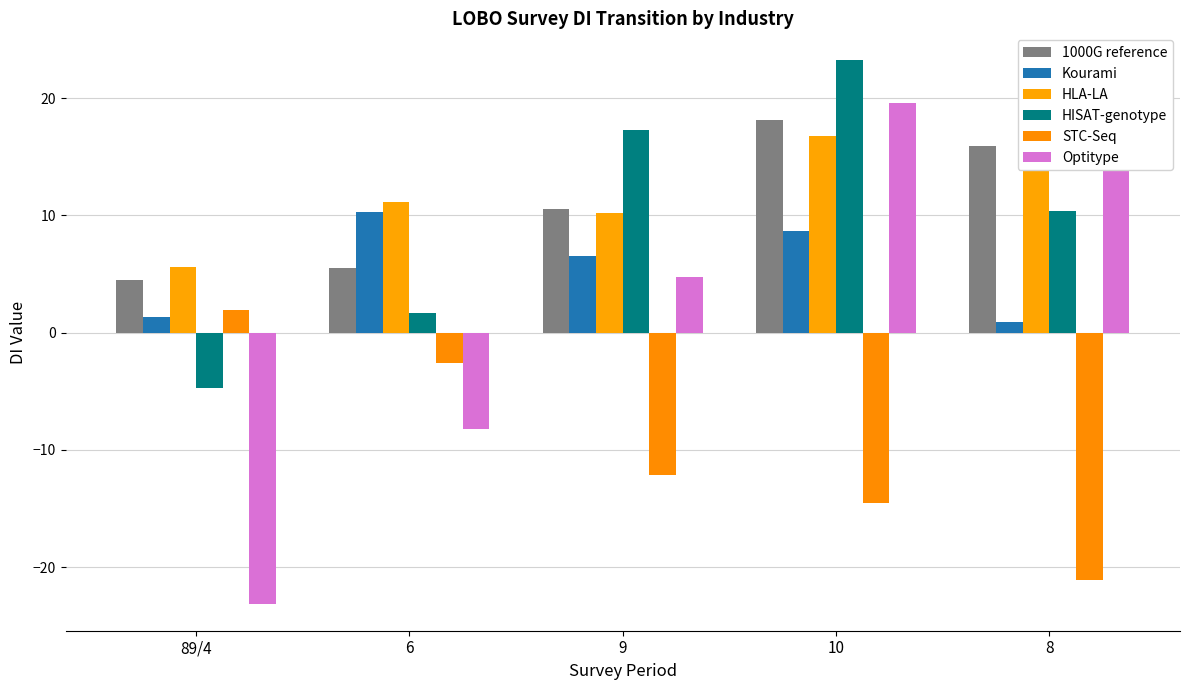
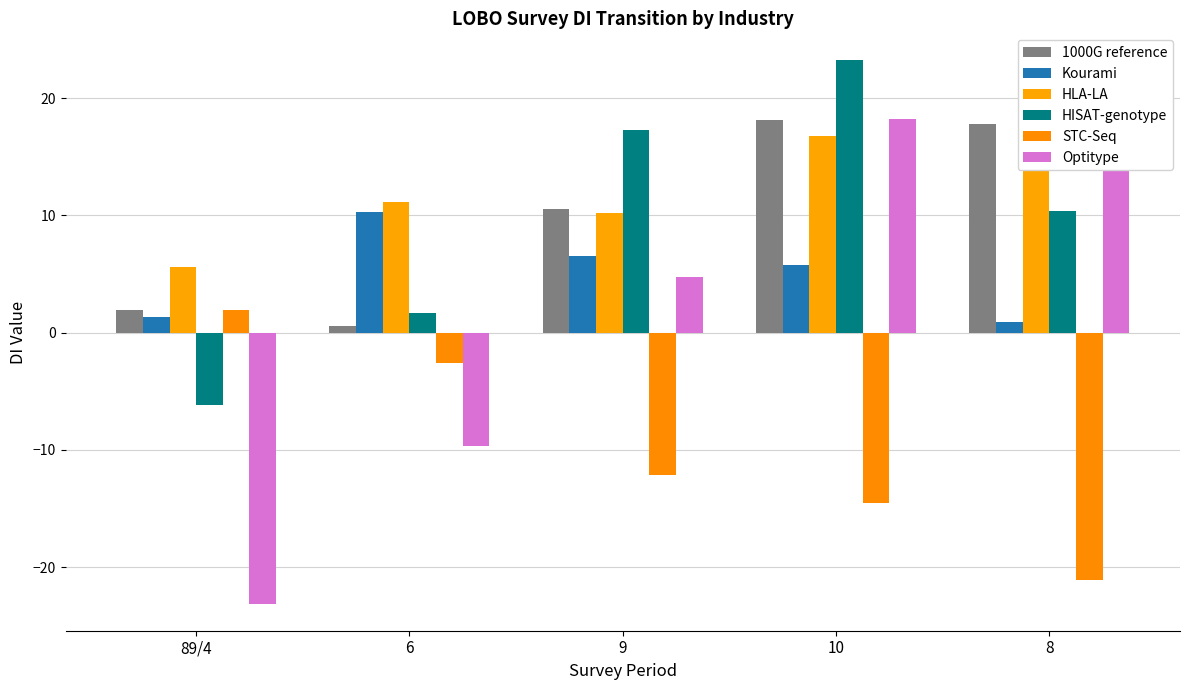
1000G reference, 89/4: 4.5 -> 1.9
HISAT-genotype, 89/4: -4.7 -> -6.2
1000G reference, 6: 5.5 -> 0.6
Optitype, 6: -8.2 -> -9.7
Kourami, 10: 8.7 -> 5.8
Optitype, 10: 19.6 -> 18.2
1000G reference, 8: 15.9 -> 17.8
